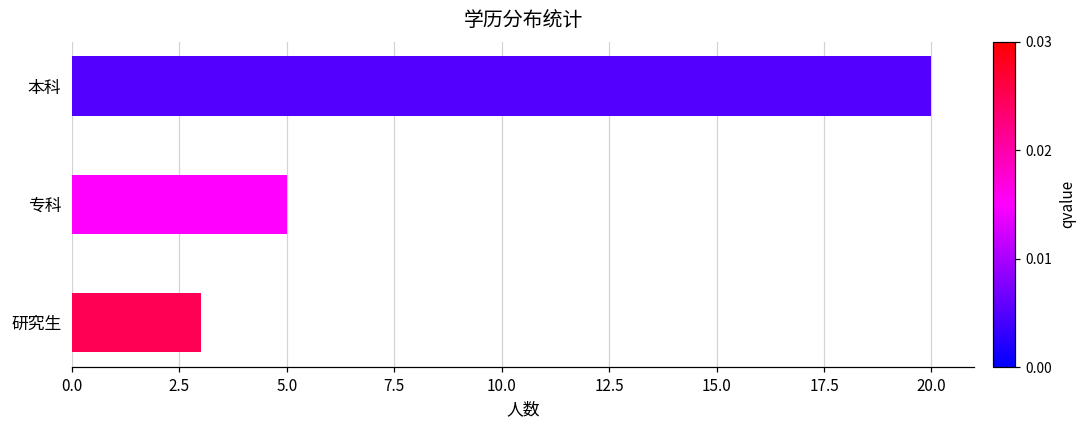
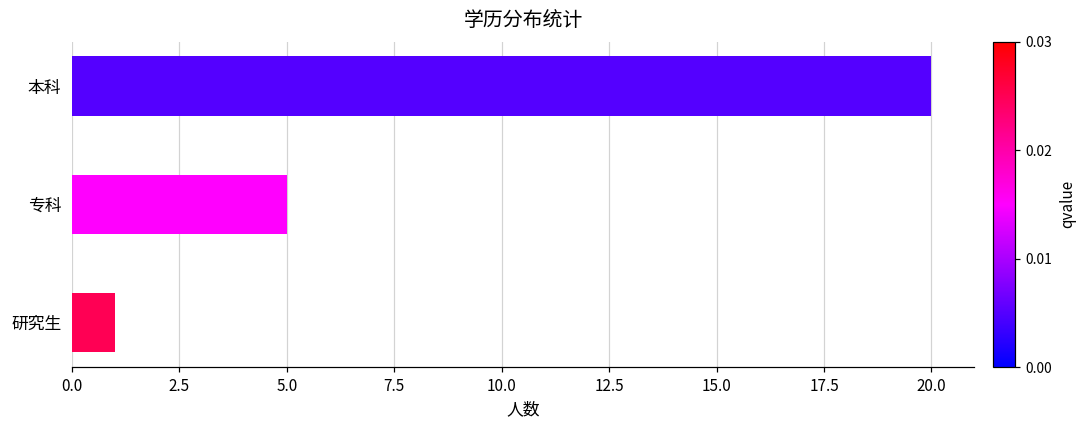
研究生: 3 -> 1
